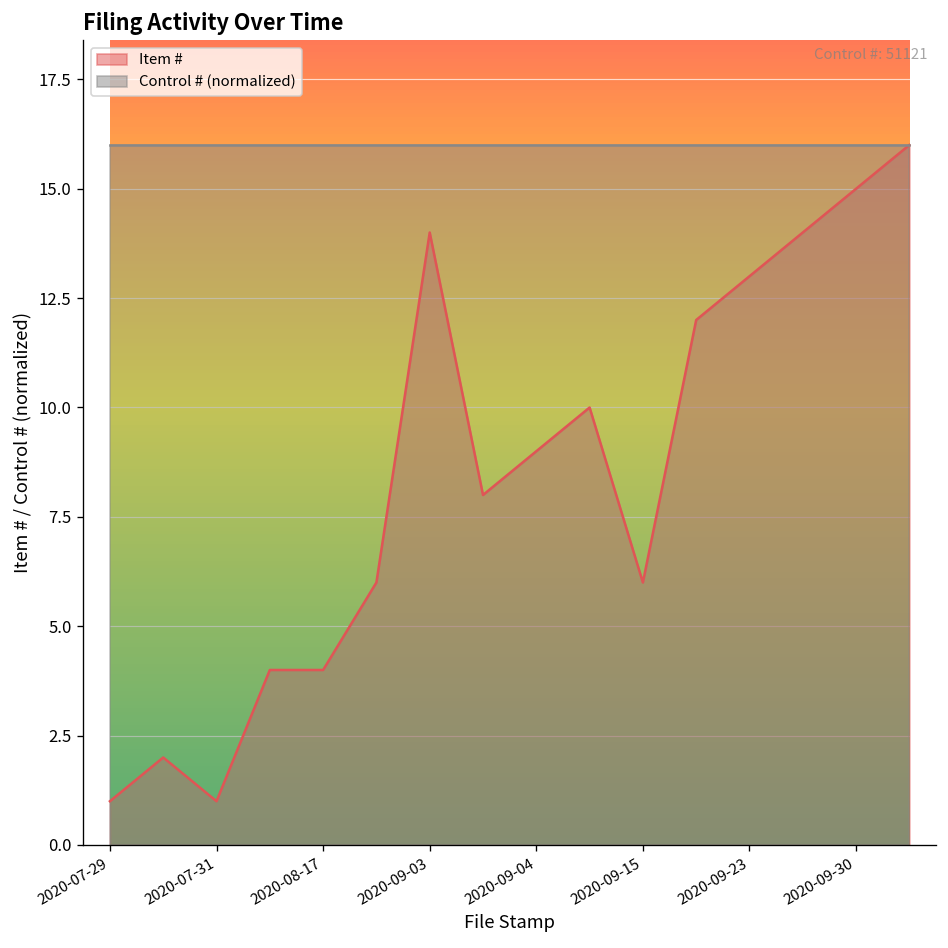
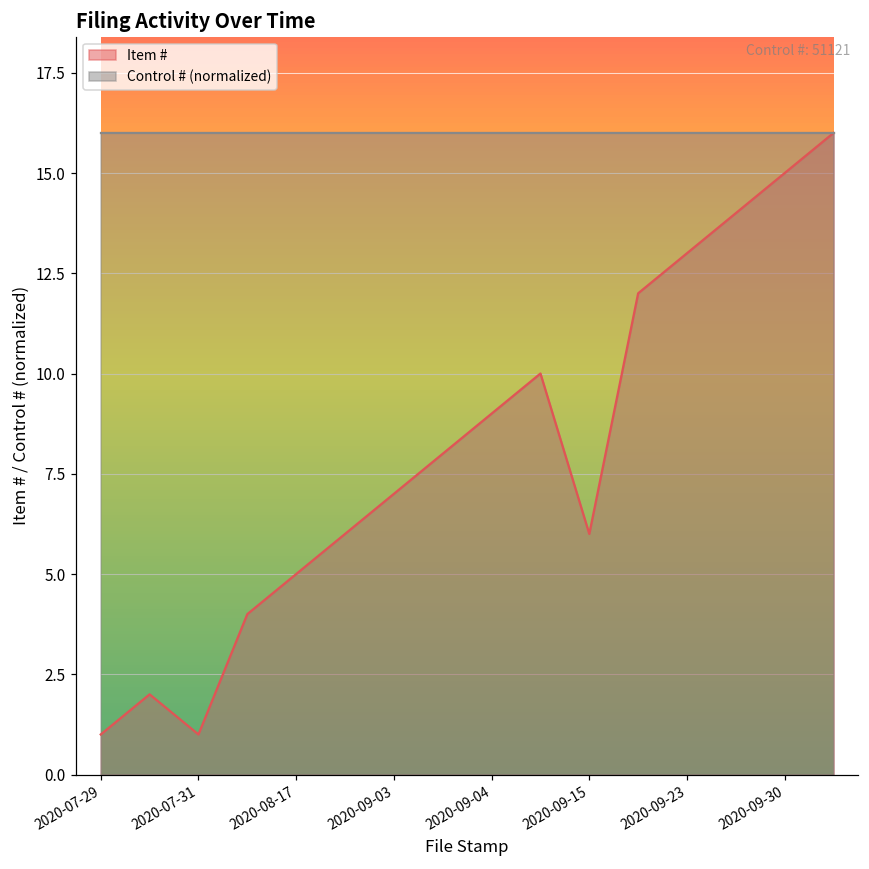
Item #, 2020-08-17: 4 -> 5
Item #, 2020-09-03: 14 -> 7
